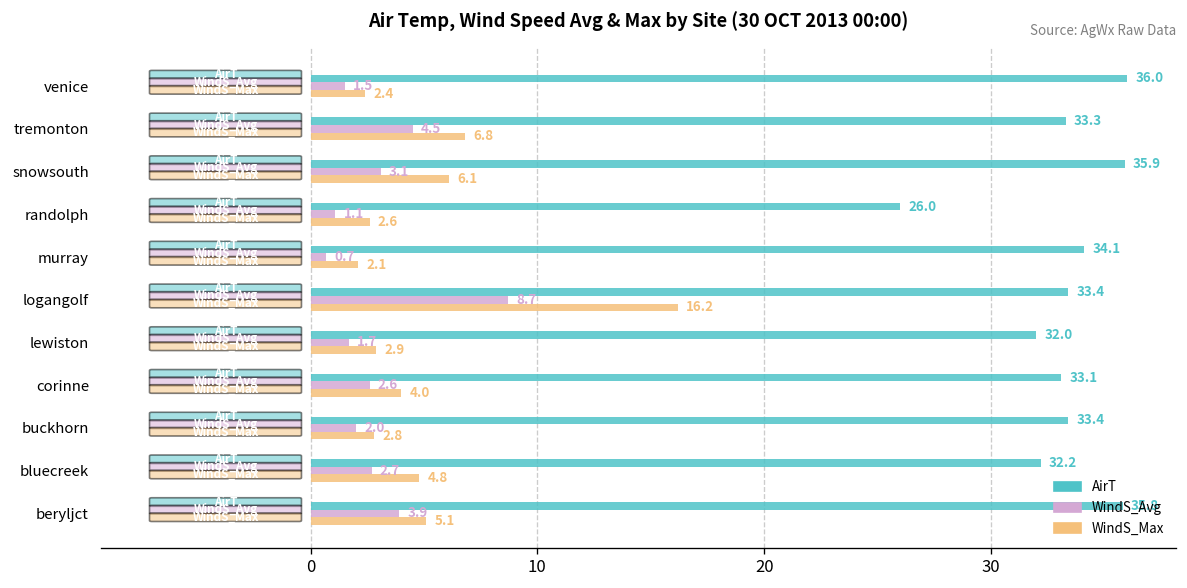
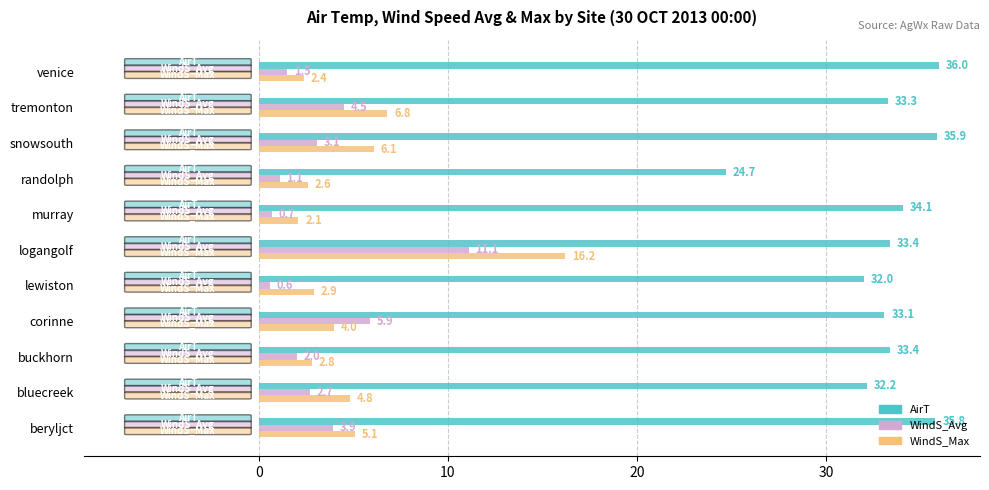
AirT, randolph: 26.0 -> 24.7
WindS_Avg, logangolf: 8.7 -> 11.1
WindS_Avg, lewiston: 1.7 -> 0.6
WindS_Avg, corinne: 2.6 -> 5.9
